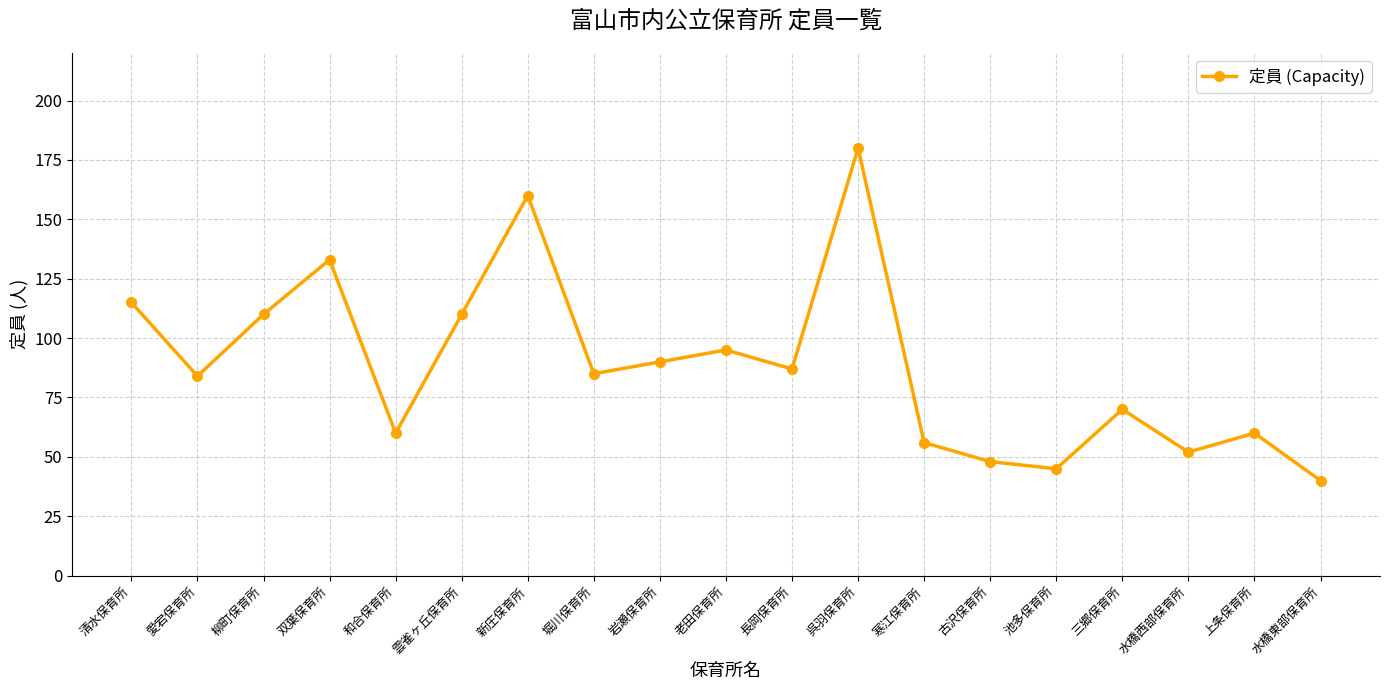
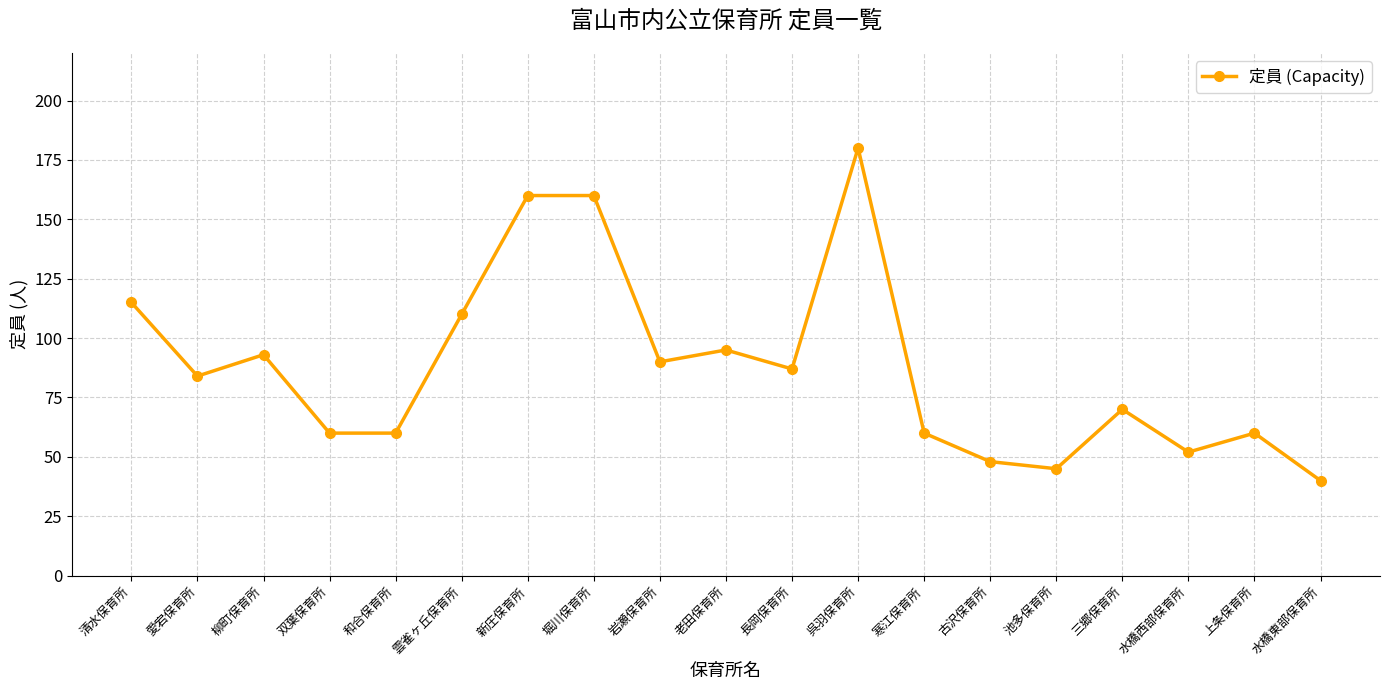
柳町保育所: 110 -> 93
双葉保育所: 133 -> 60
堀川保育所: 85 -> 160
寒江保育所: 56 -> 60
